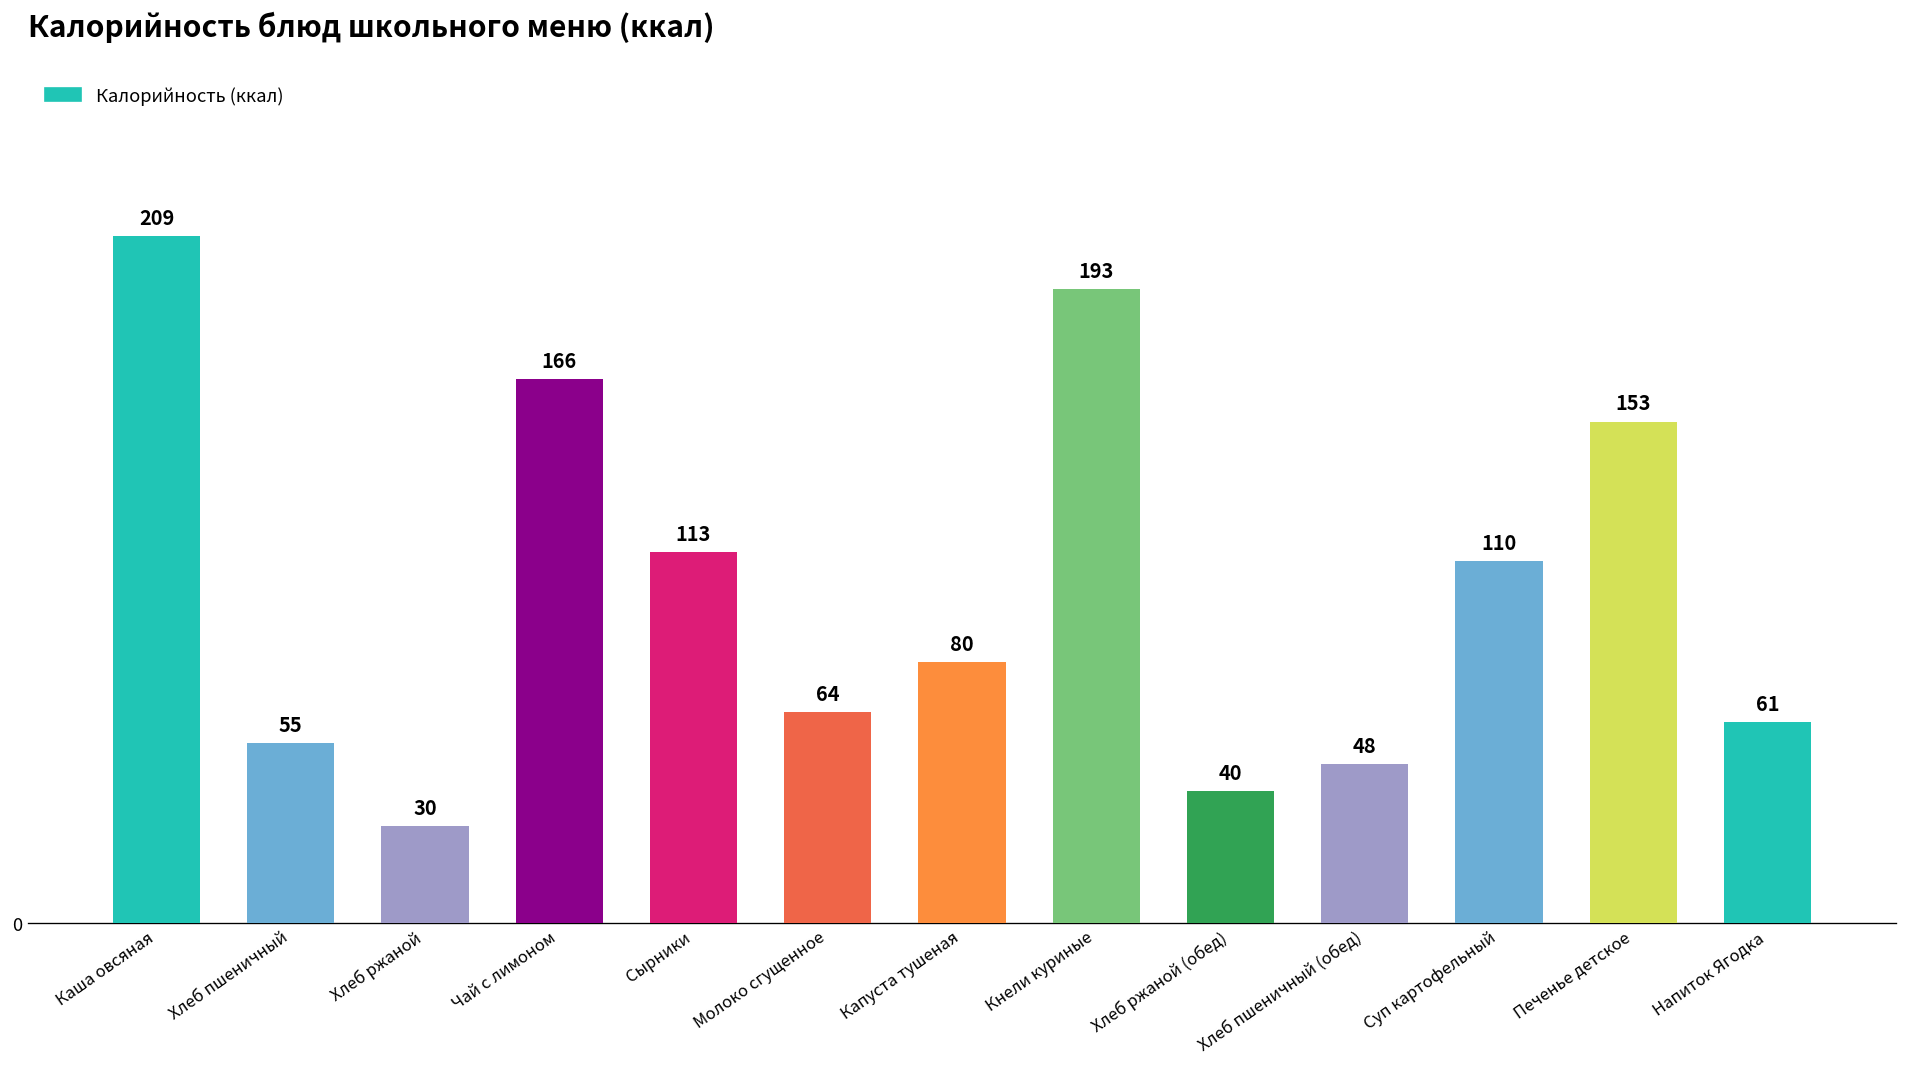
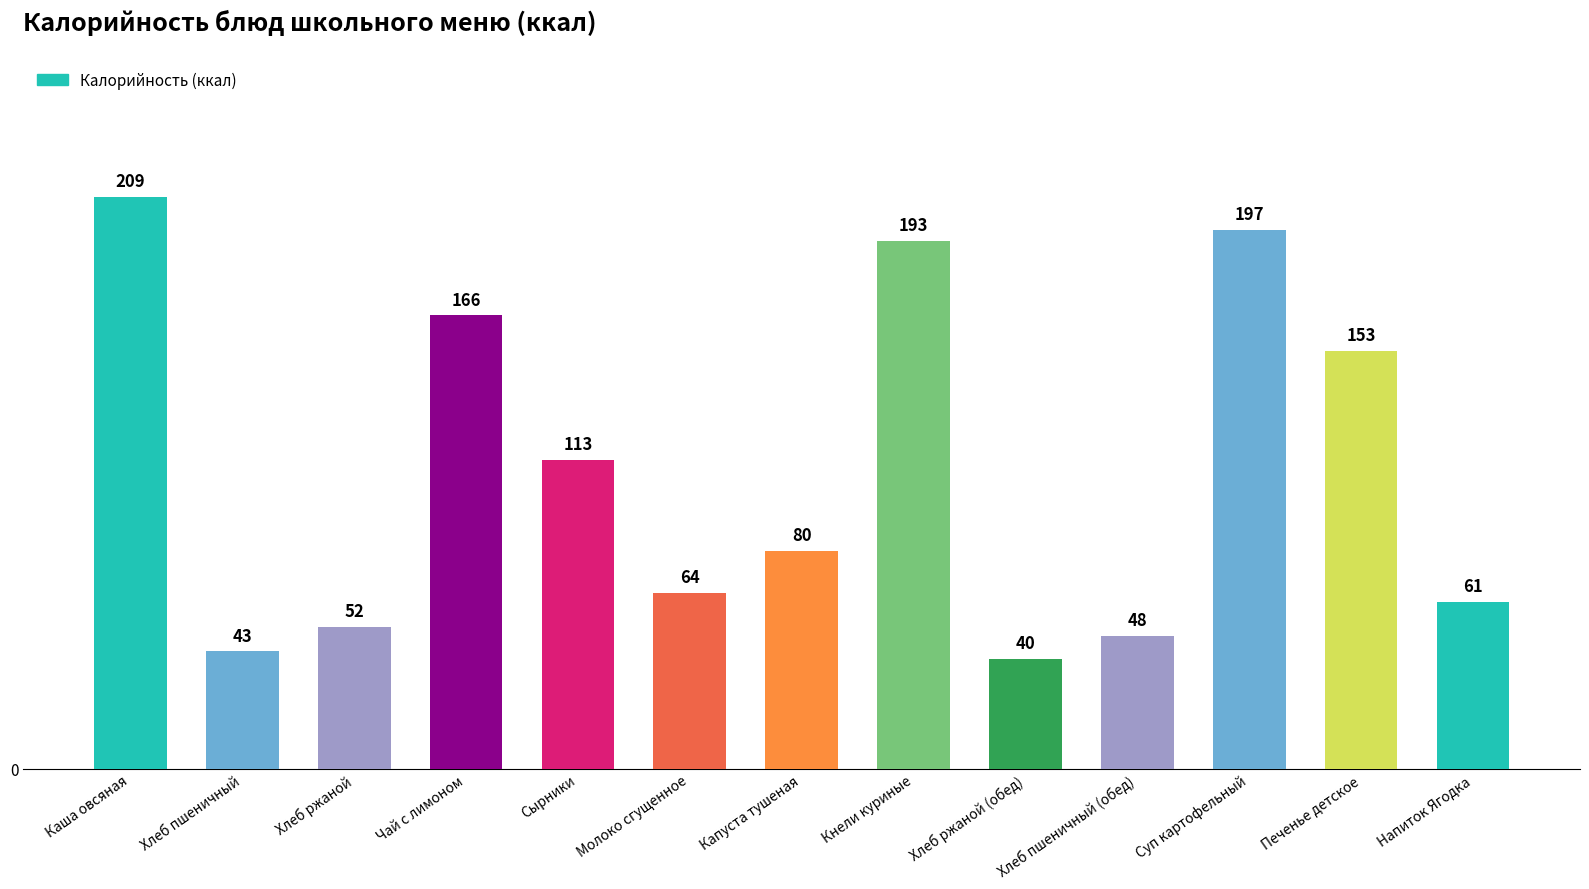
Хлеб пшеничный: 55 -> 43
Хлеб ржаной: 30 -> 52
Суп картофельный: 110 -> 197
